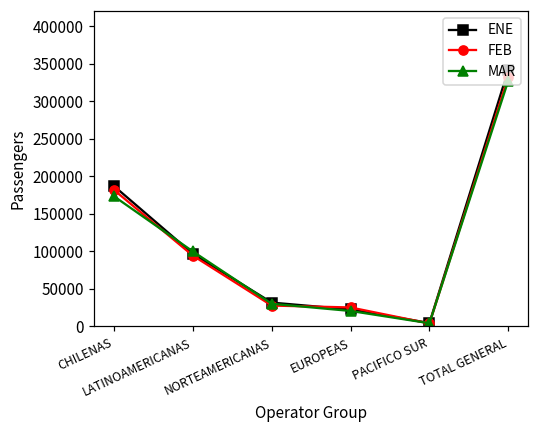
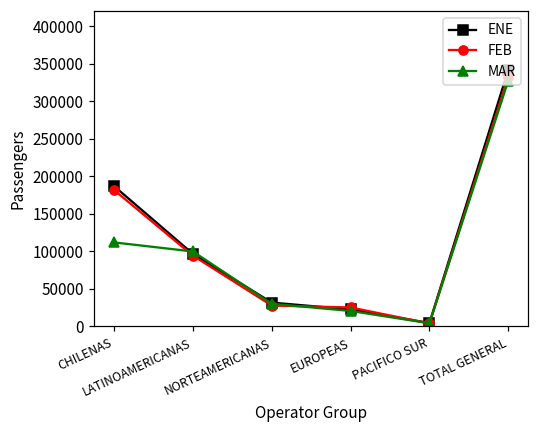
MAR, CHILENAS: 170000 -> 110000
